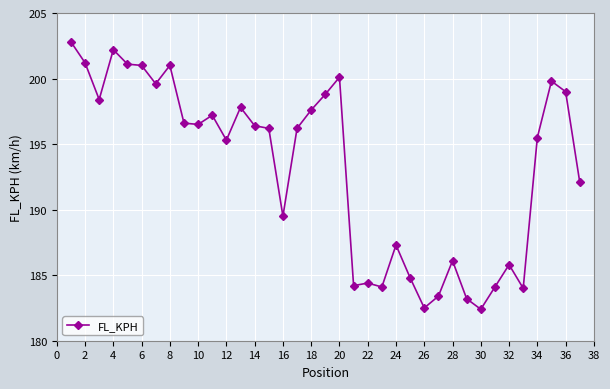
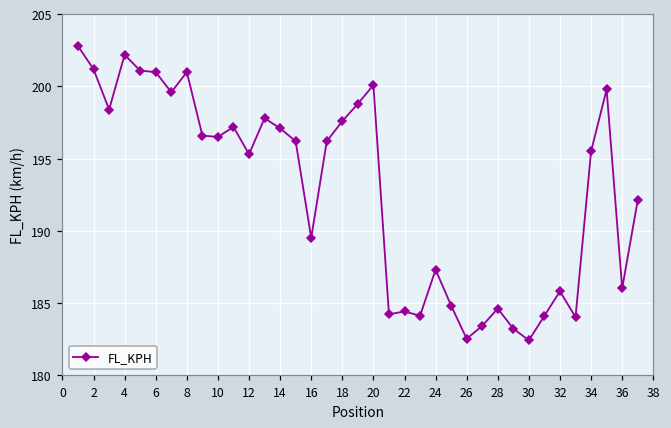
14: 196.4 -> 197.1
28: 186.1 -> 184.6
36: 199 -> 186
